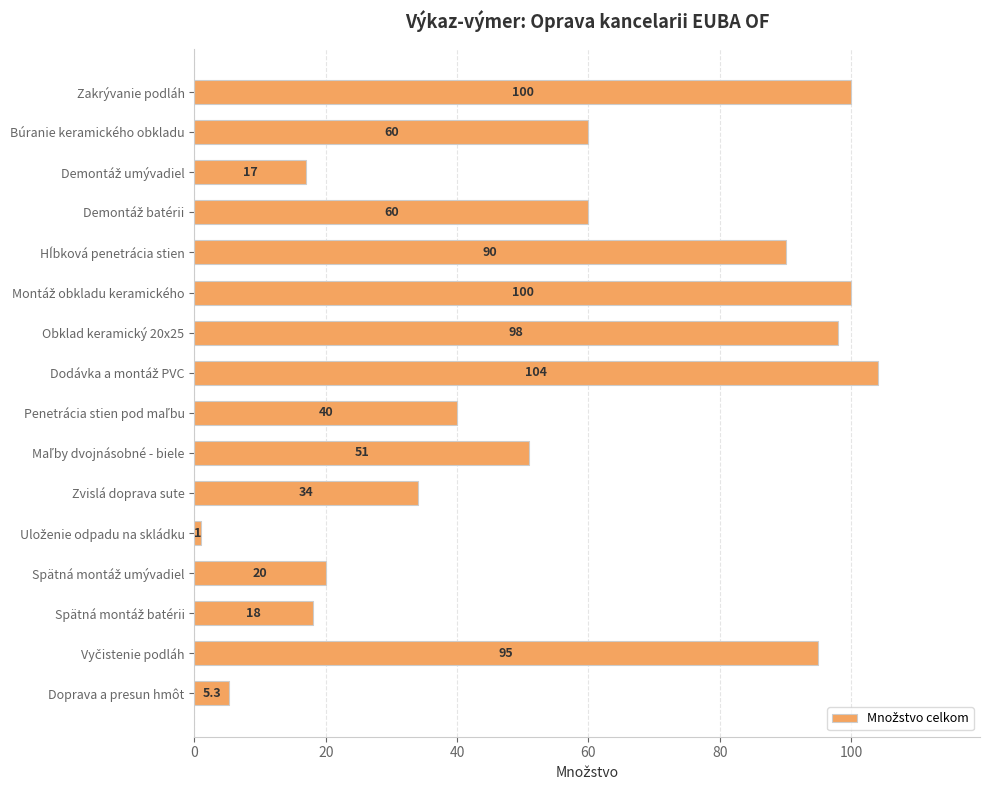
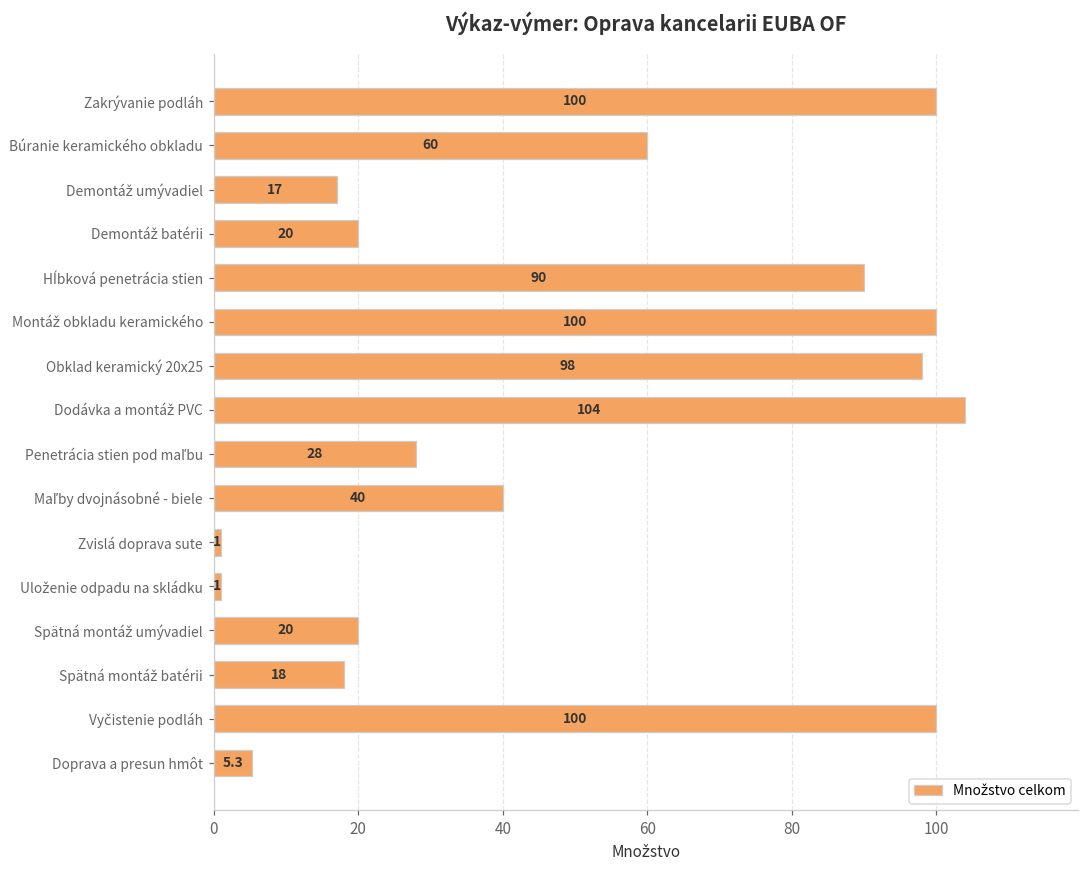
Demontáž batérii: 60 -> 20
Penetrácia stien pod maľbu: 40 -> 28
Maľby dvojnásobné - biele: 51 -> 40
Zvislá doprava sute: 34 -> 1
Vyčistenie podláh: 95 -> 100
